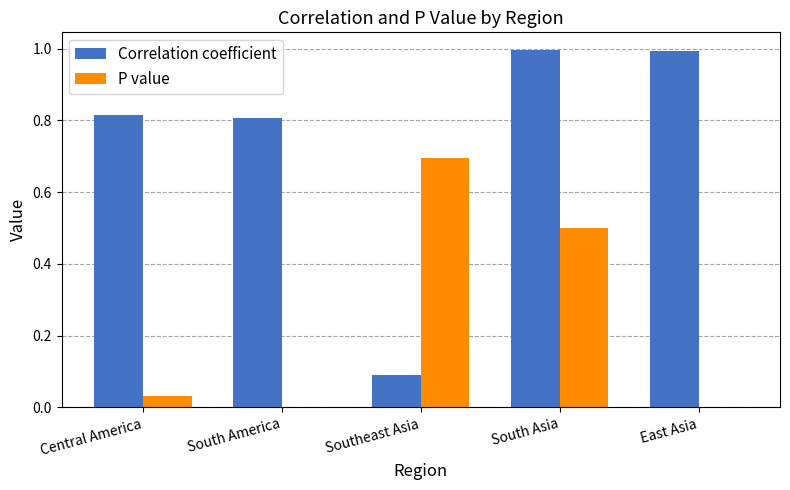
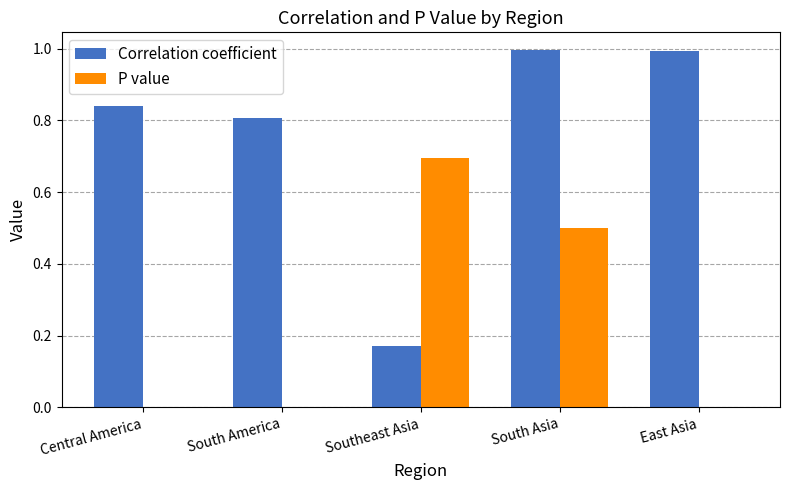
Correlation coefficient, Central America: 0.82 -> 0.84
P value, Central America: 0.03 -> 0.00
Correlation coefficient, Southeast Asia: 0.09 -> 0.17
